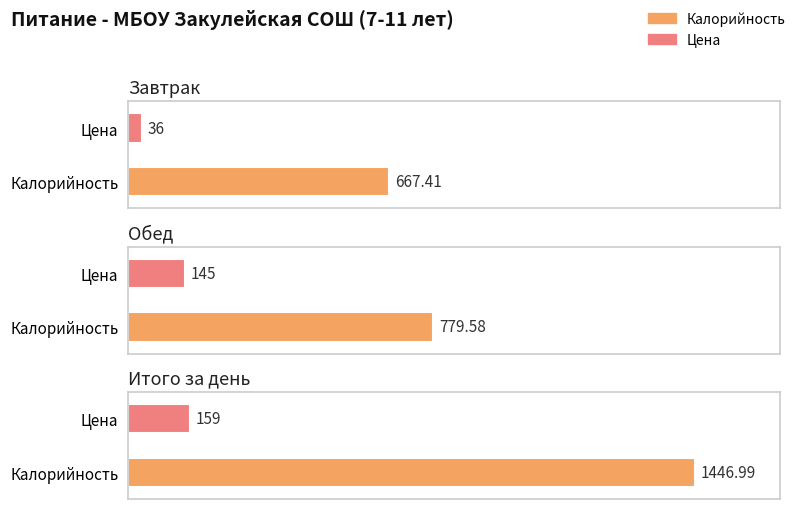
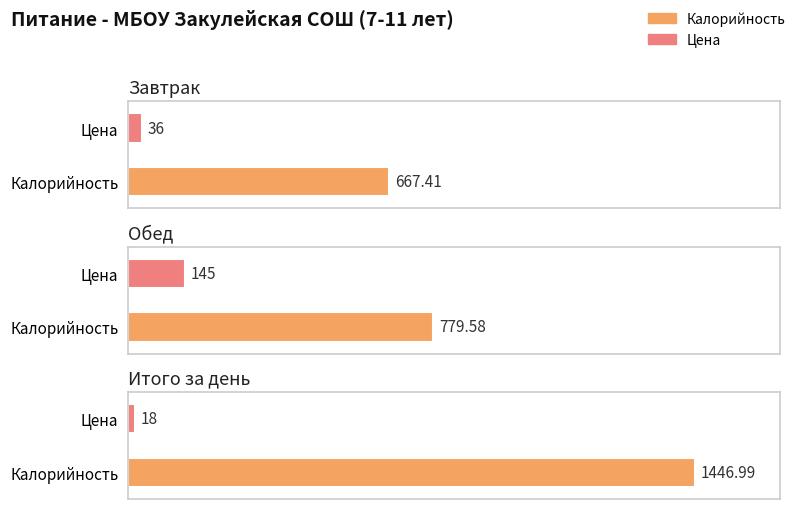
Итого за день, Цена: 159 -> 18
